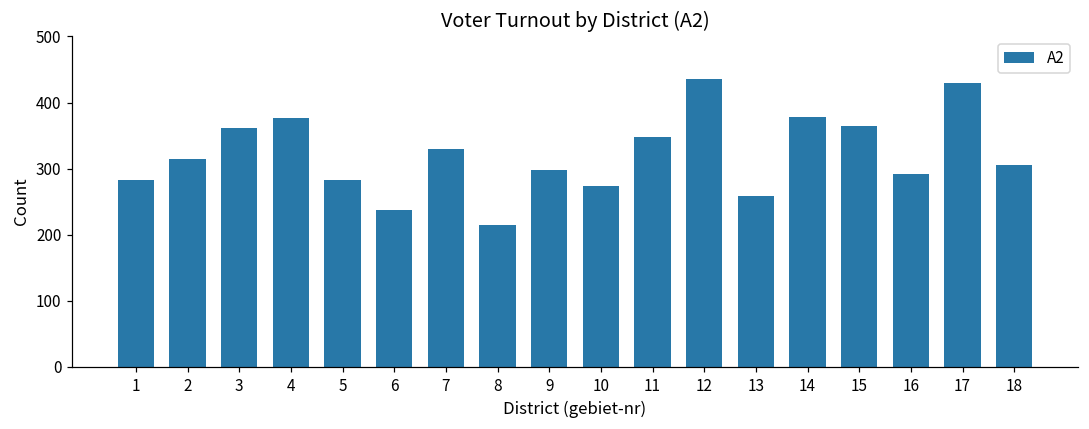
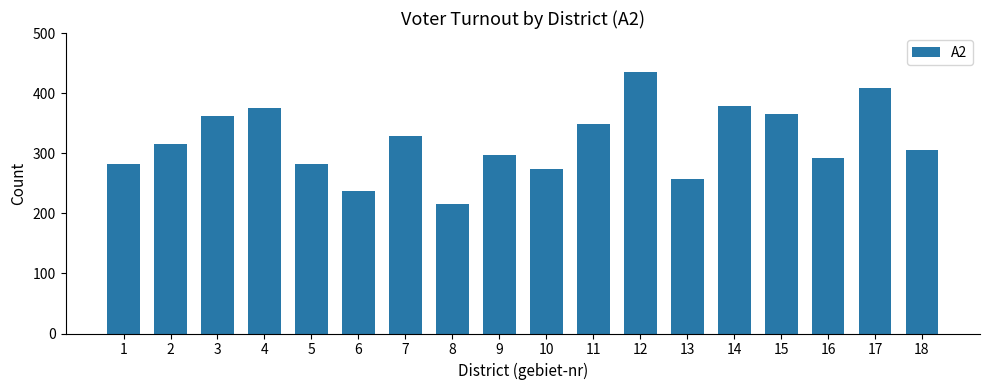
17: 430 -> 410
